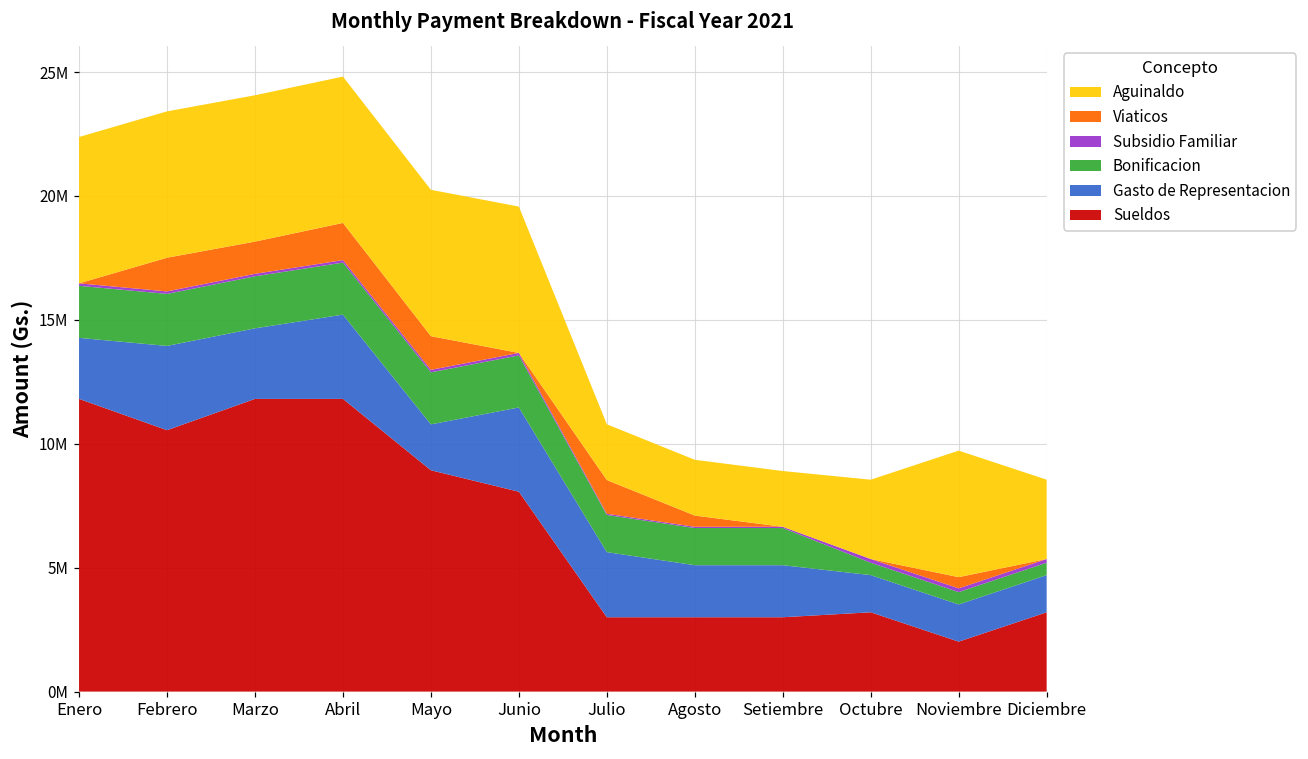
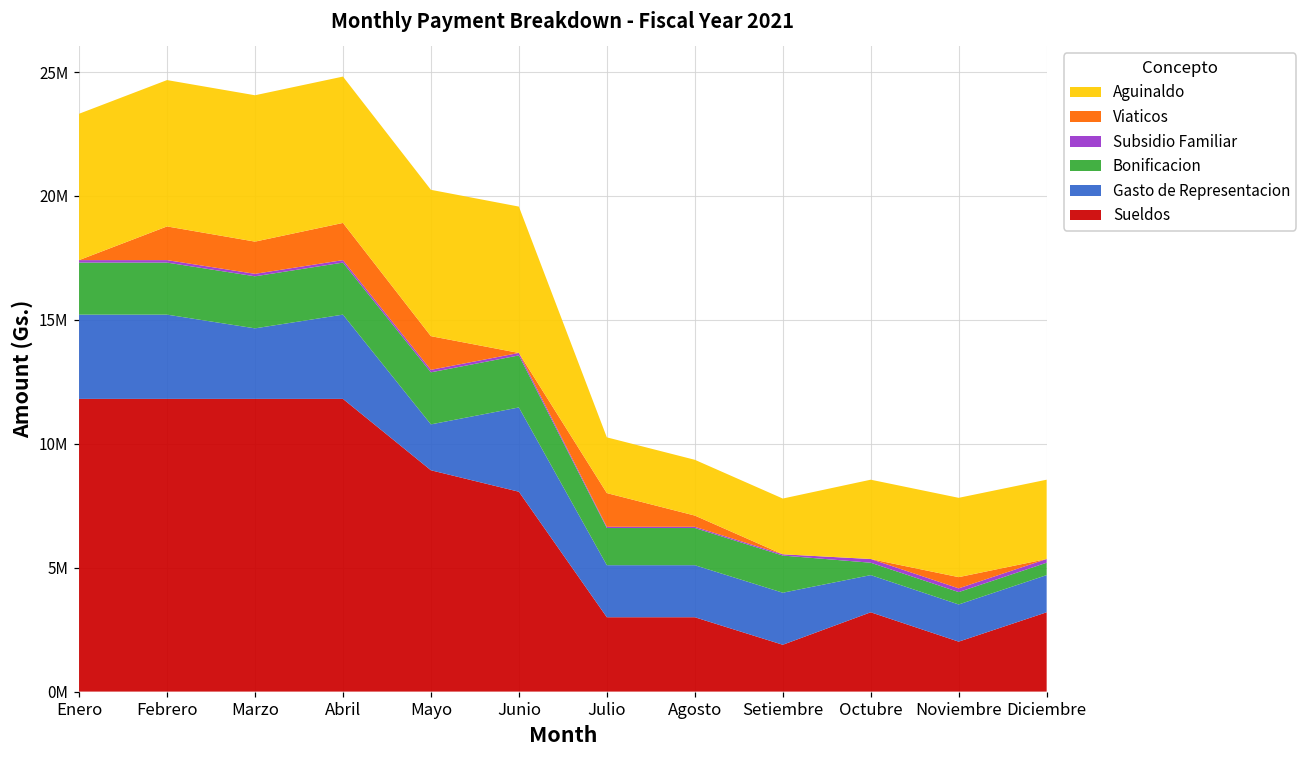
Gasto de Representacion, Enero: 2500000 -> 3400000
Sueldos, Febrero: 10500000 -> 11800000
Gasto de Representacion, Julio: 2600000 -> 2100000
Sueldos, Setiembre: 3000000 -> 1900000
Aguinaldo, Noviembre: 5100000 -> 3200000
